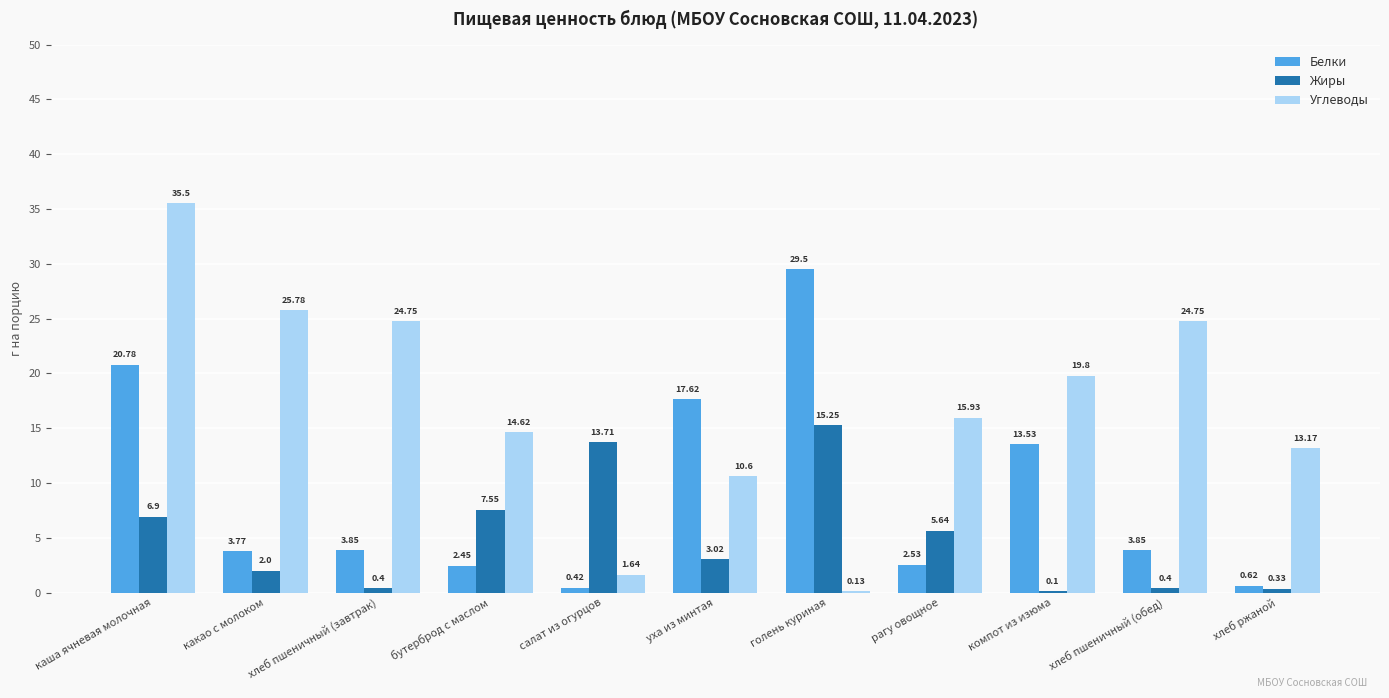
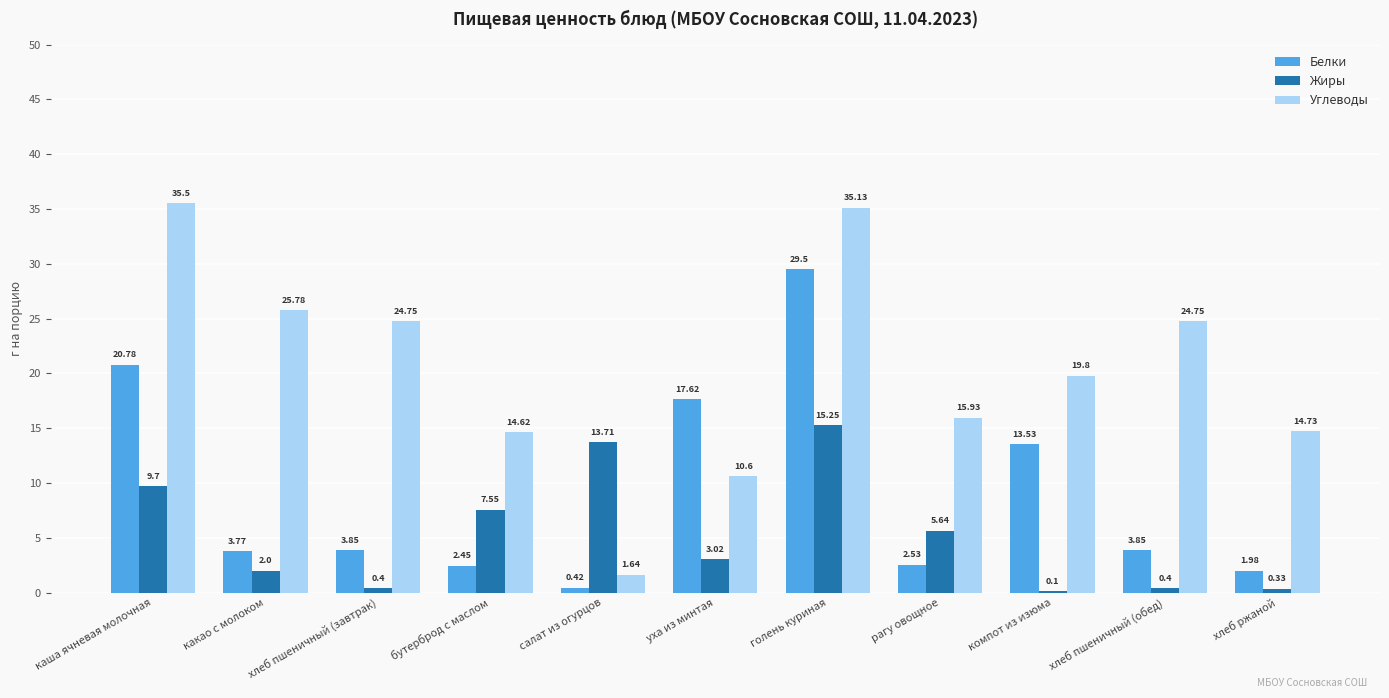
Жиры, каша ячневая молочная: 6.9 -> 9.7
Углеводы, голень куриная: 0.13 -> 35.13
Белки, хлеб ржаной: 0.62 -> 1.98
Углеводы, хлеб ржаной: 13.17 -> 14.73
